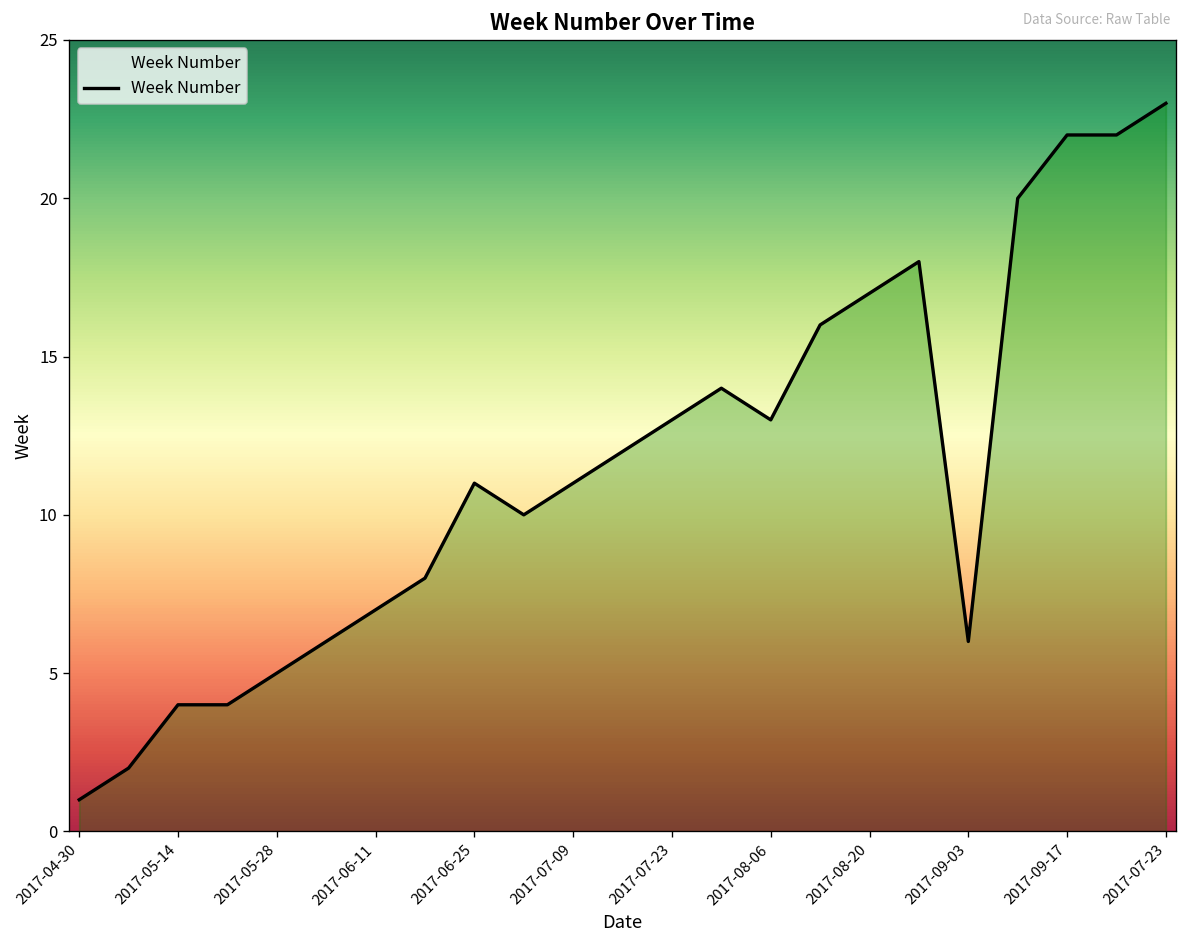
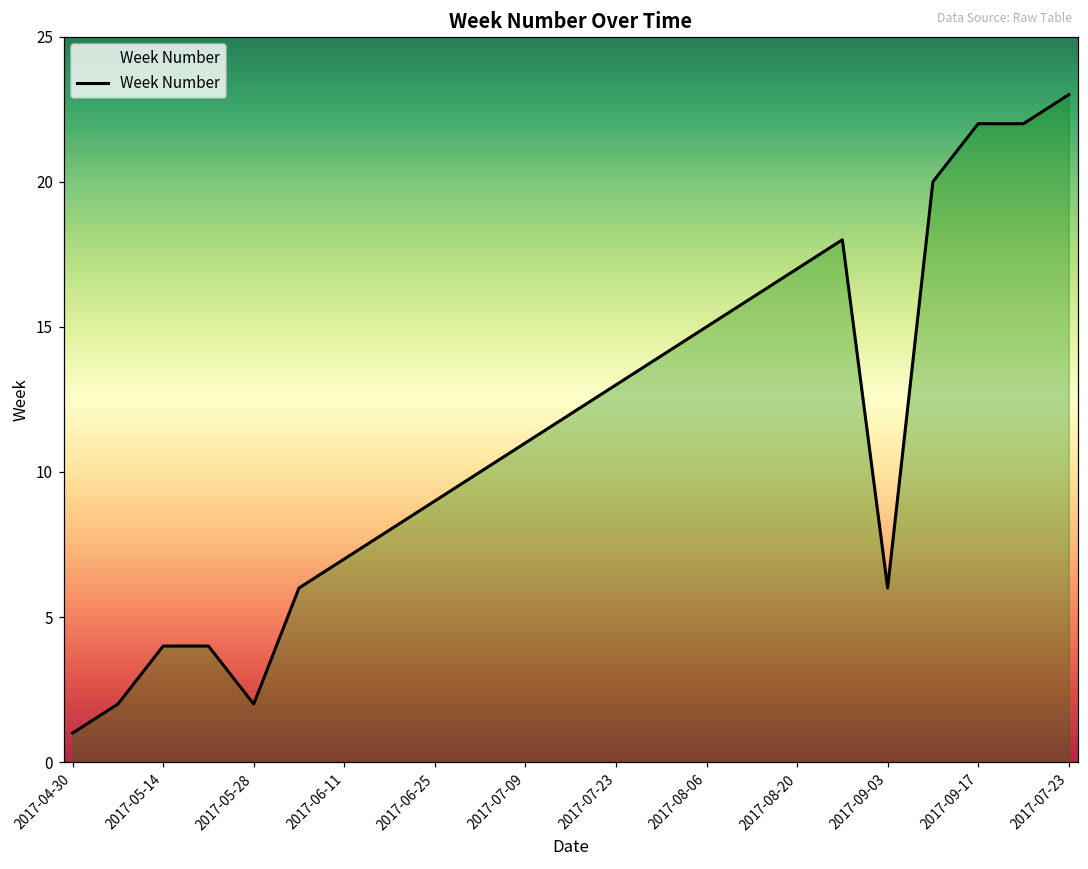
2017-05-28: 5 -> 2
2017-06-25: 11 -> 9
2017-08-06: 13 -> 15
